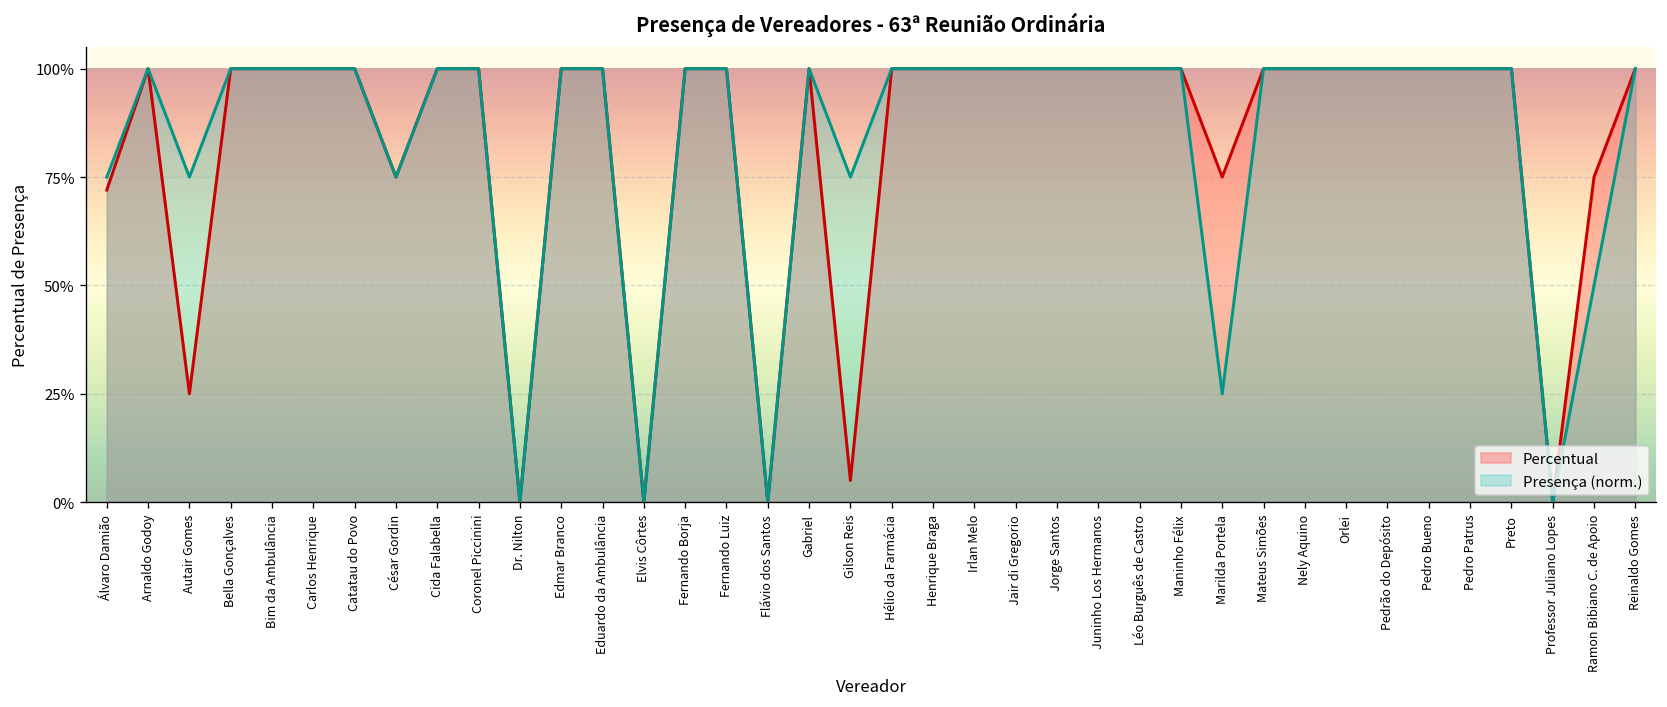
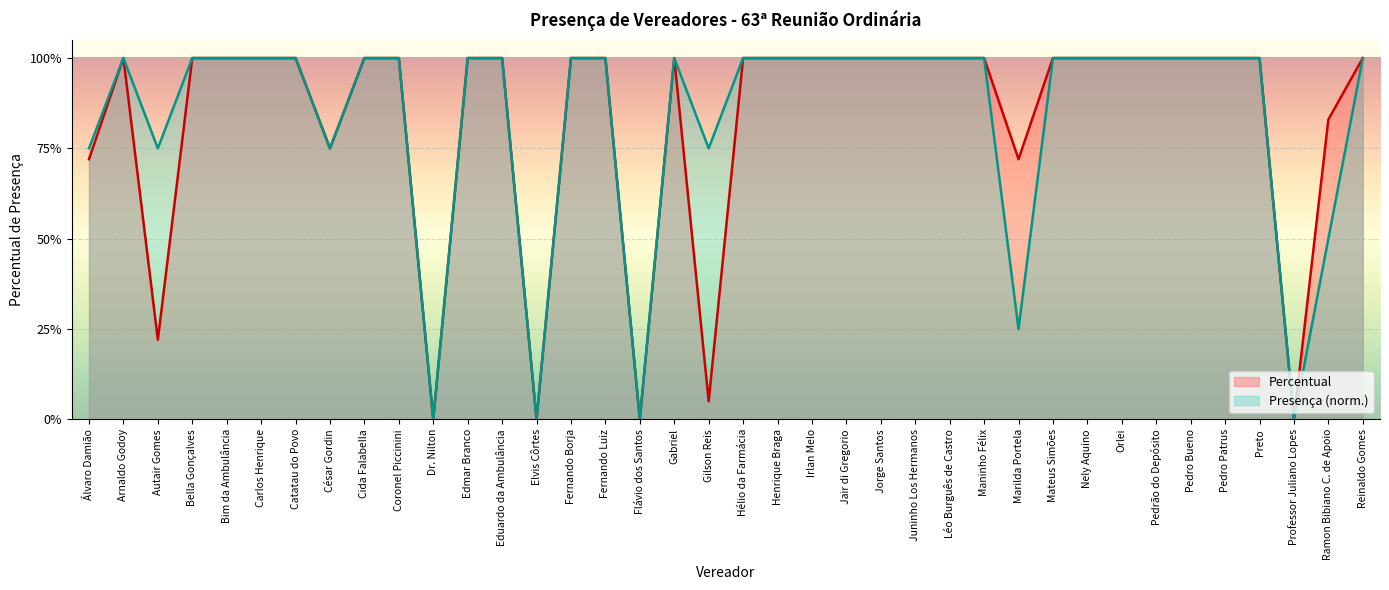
Percentual, Autair Gomes: 25% -> 22%
Percentual, Marilda Portela: 75% -> 72%
Percentual, Ramon Bibiano C. de Apoio: 75% -> 83%
